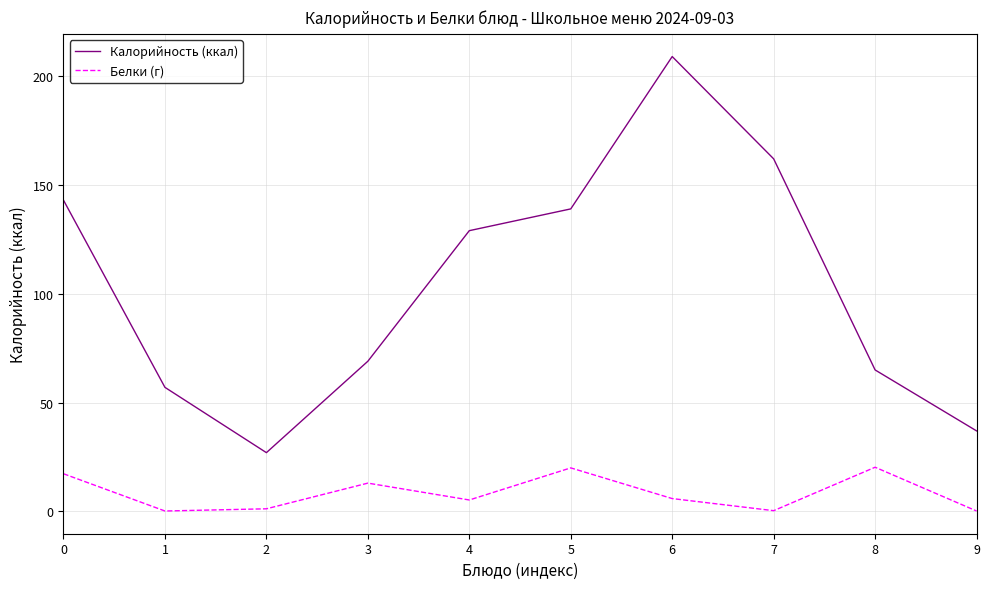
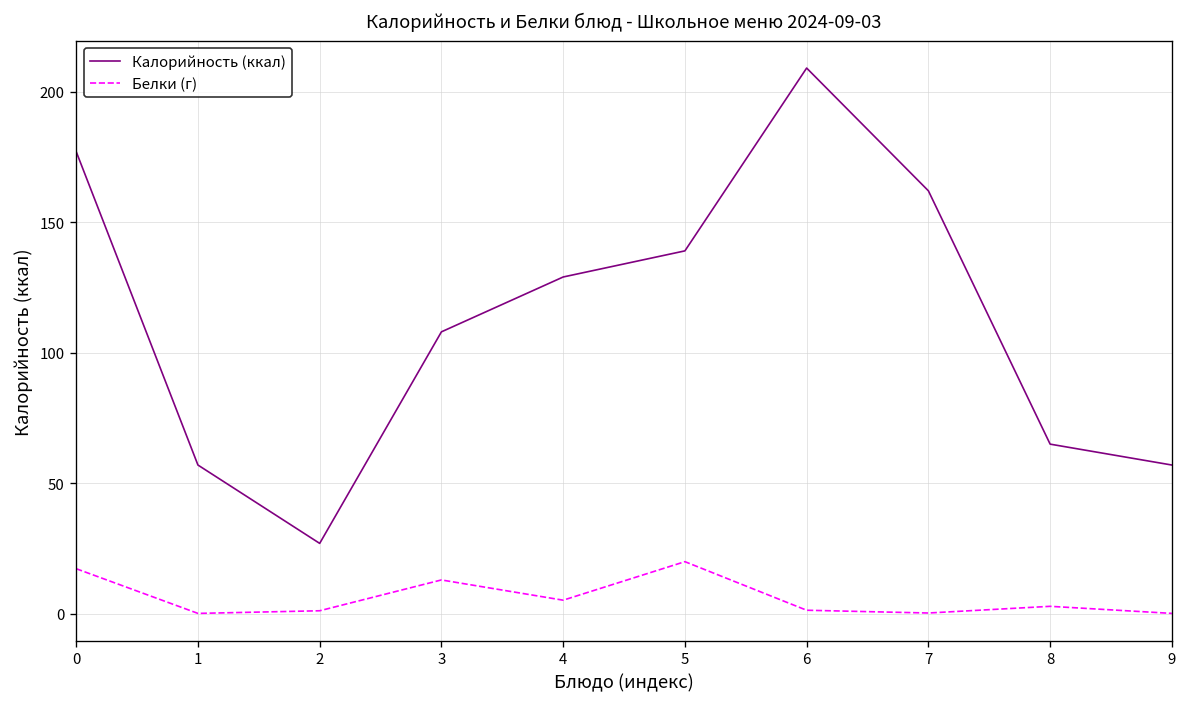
Калорийность (ккал), 0: 143 -> 177
Калорийность (ккал), 3: 69 -> 108
Белки (г), 6: 6 -> 1
Белки (г), 8: 20 -> 3
Калорийность (ккал), 9: 37 -> 57
